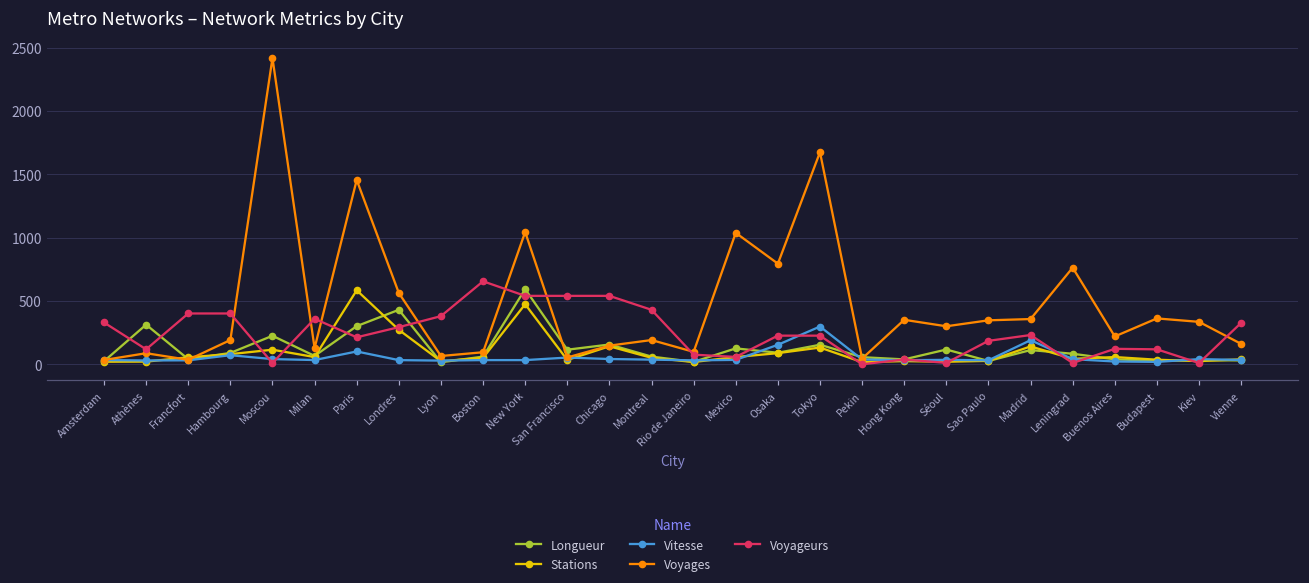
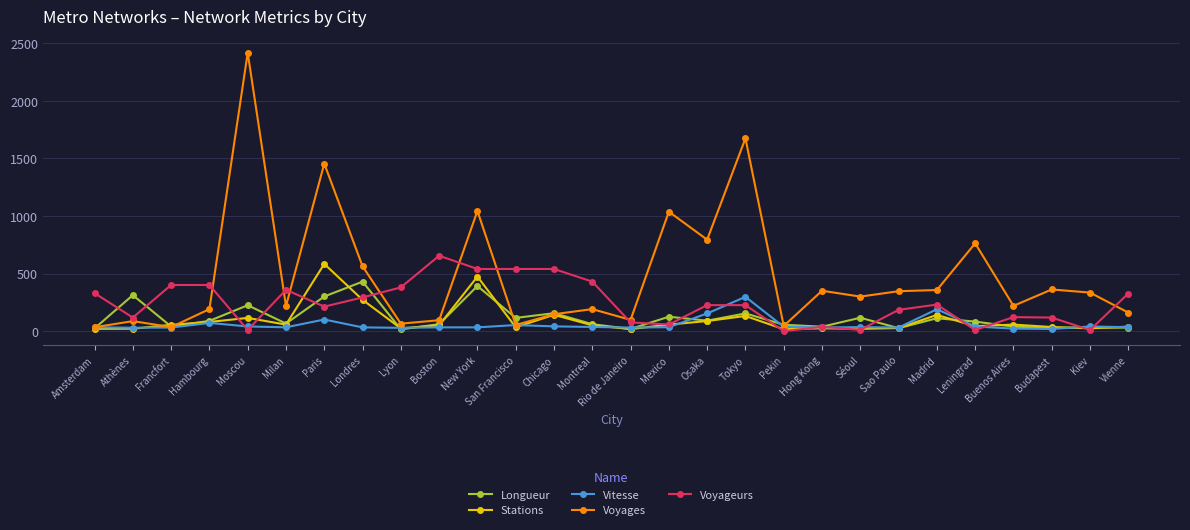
Voyages, Milan: 130 -> 220
Longueur, New York: 590 -> 390
